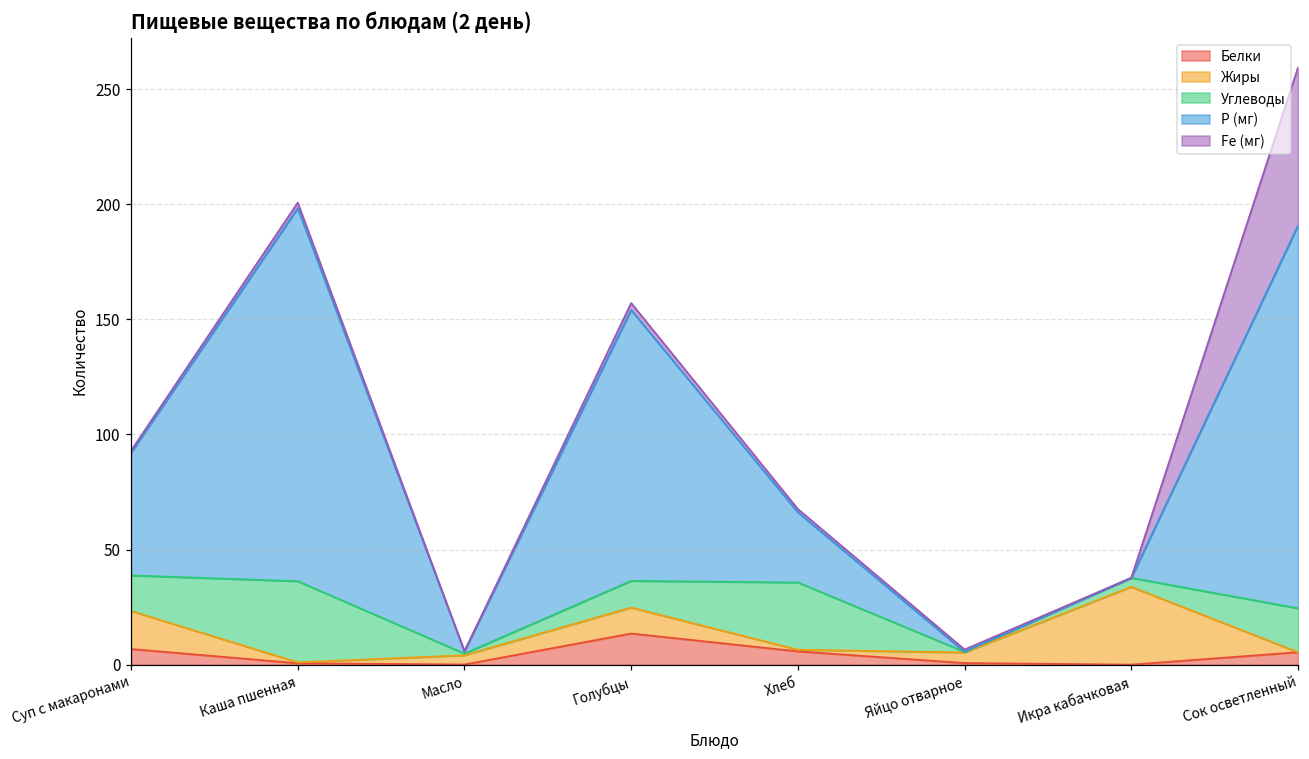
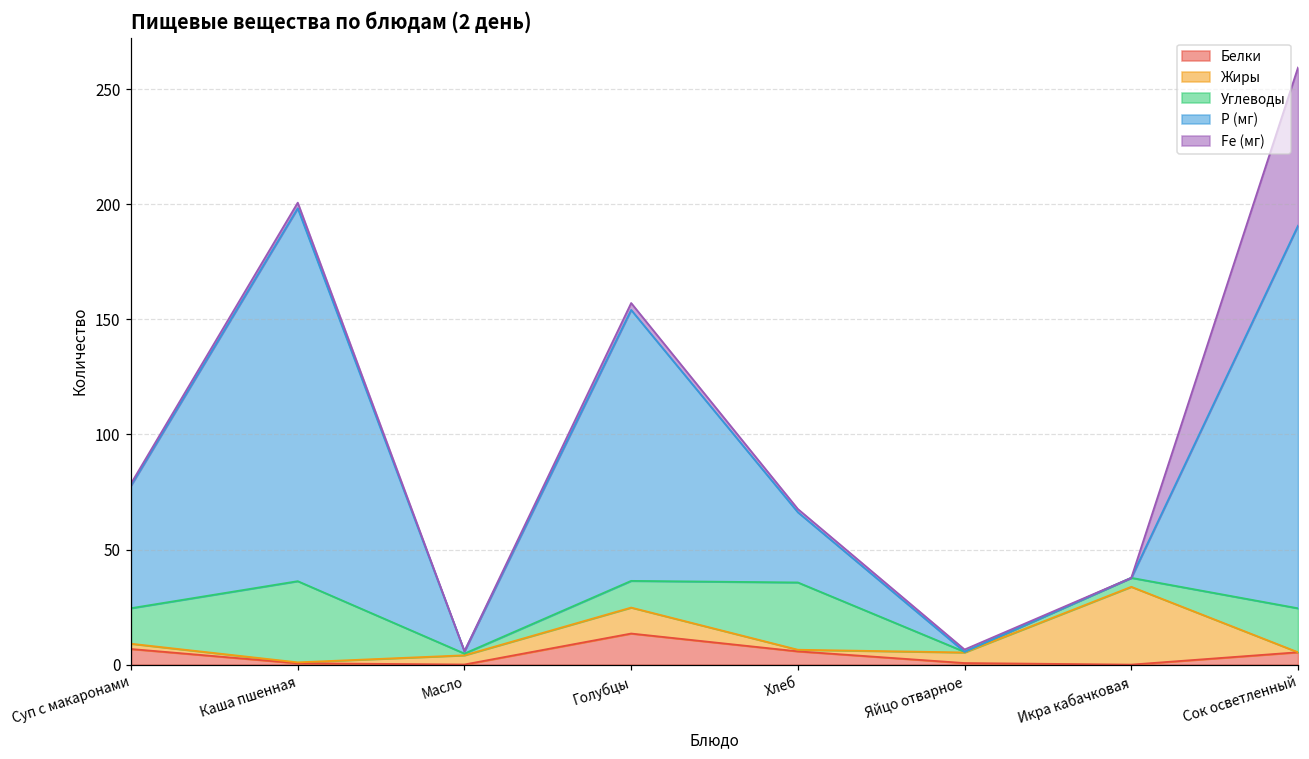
Жиры, Суп с макаронами: 17 -> 2
